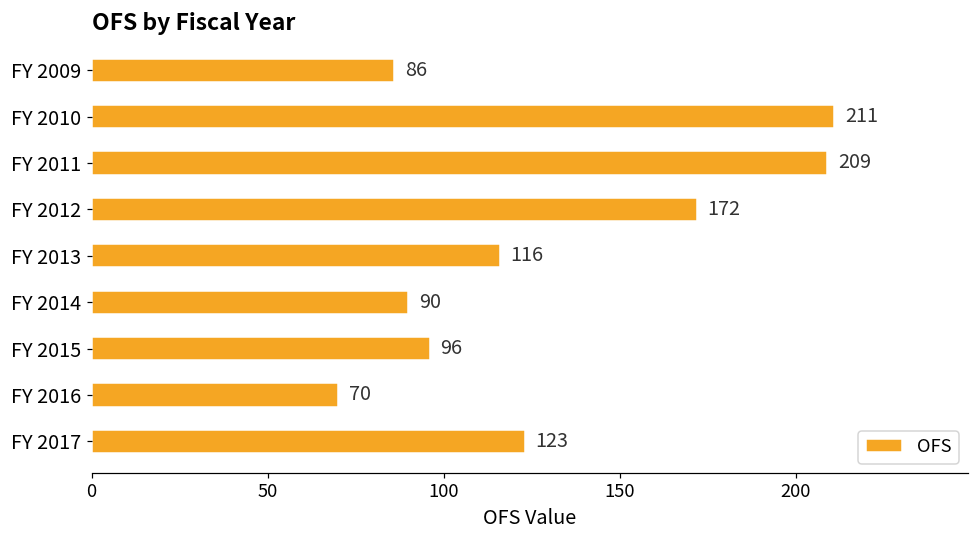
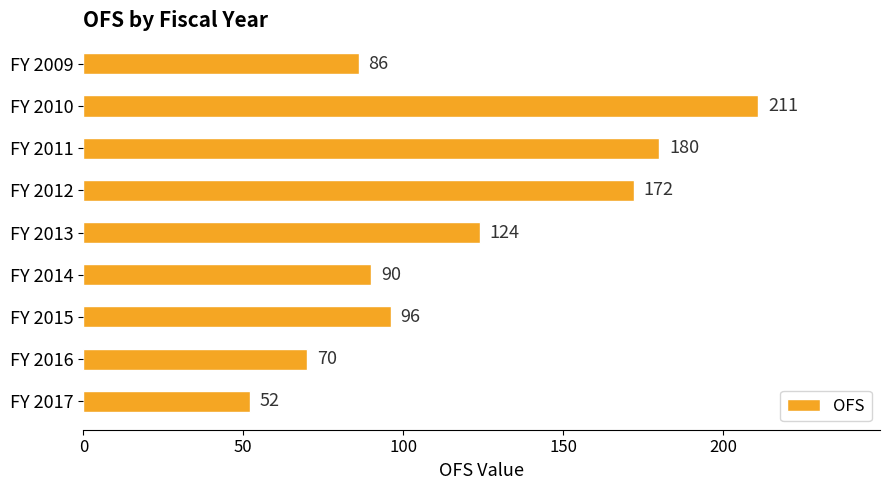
FY 2011: 209 -> 180
FY 2013: 116 -> 124
FY 2017: 123 -> 52
